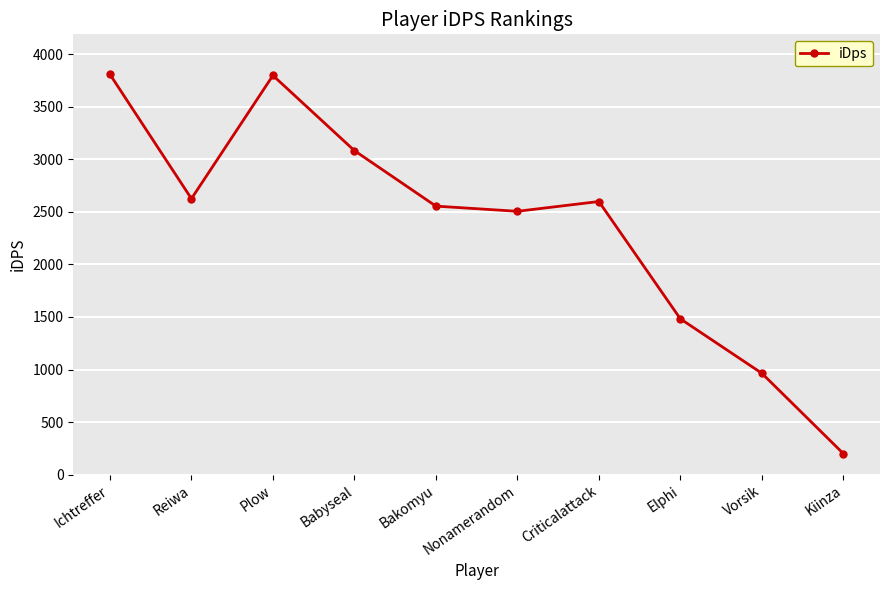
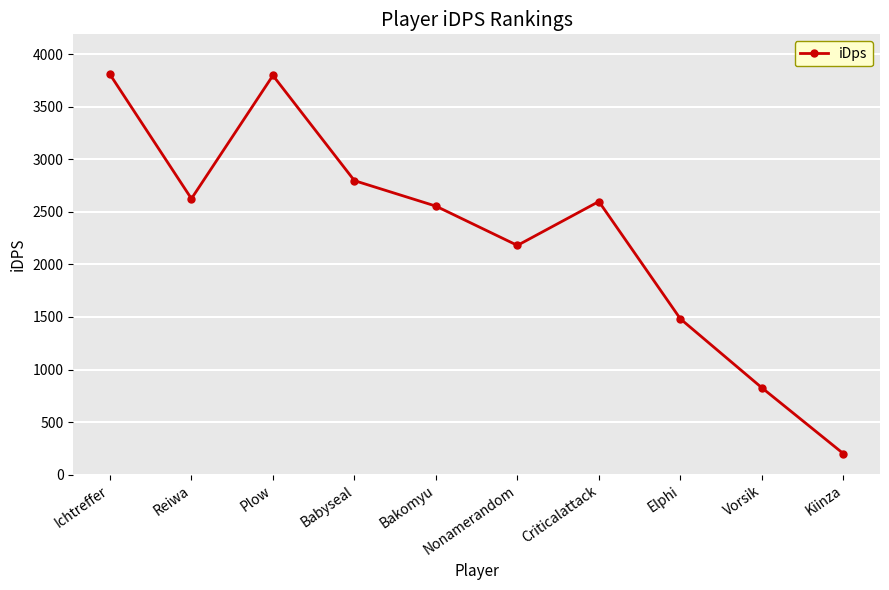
Babyseal: 3080 -> 2800
Nonamerandom: 2500 -> 2180
Vorsik: 960 -> 830
